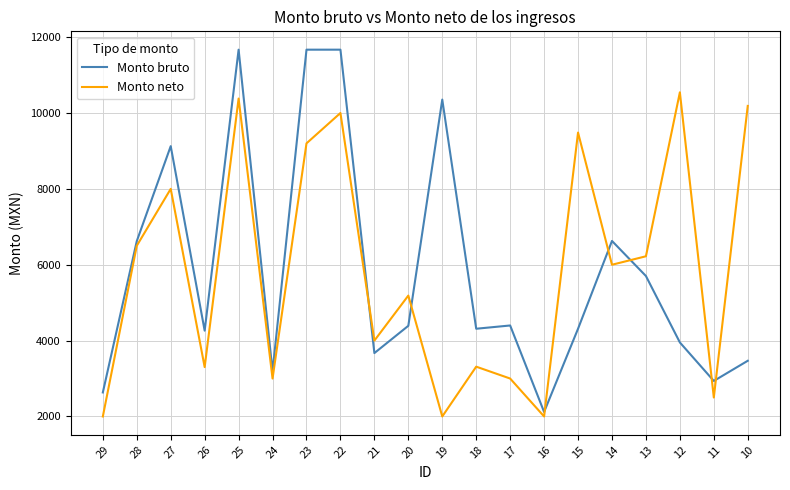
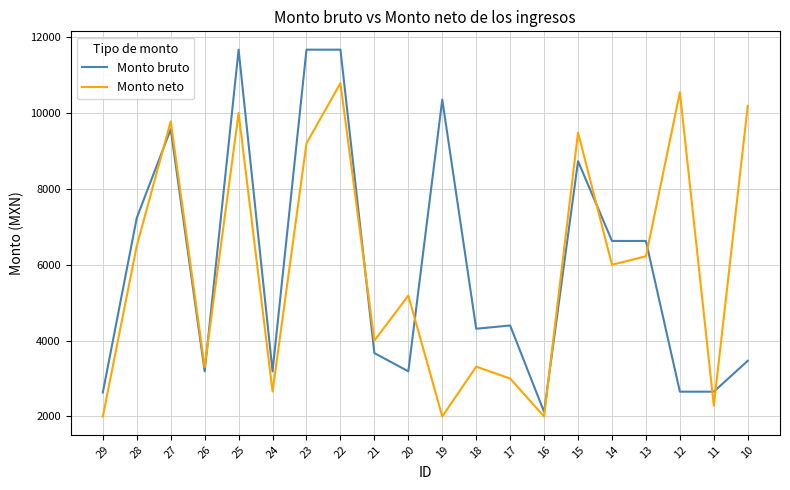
Monto bruto, 28: 6600 -> 7200
Monto bruto, 27: 9100 -> 9600
Monto neto, 27: 8000 -> 9800
Monto bruto, 26: 4300 -> 3200
Monto neto, 25: 10400 -> 10000
Monto neto, 24: 3000 -> 2700
Monto neto, 22: 10000 -> 10800
Monto bruto, 20: 4400 -> 3200
Monto bruto, 15: 4300 -> 8700
Monto bruto, 13: 5700 -> 6600
Monto bruto, 12: 4000 -> 2700
Monto bruto, 11: 2900 -> 2700
Monto neto, 11: 2500 -> 2300
